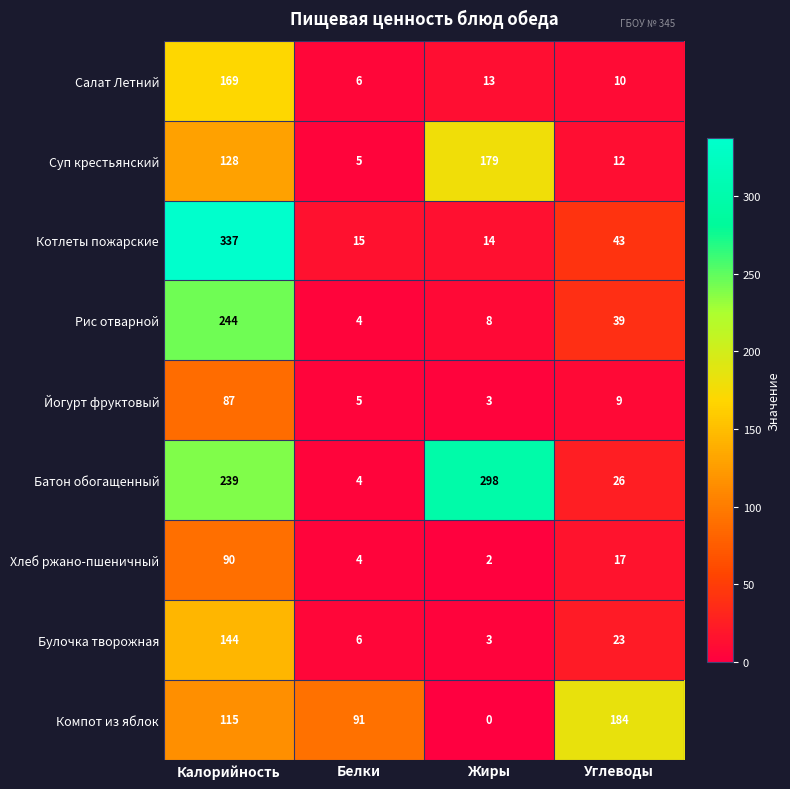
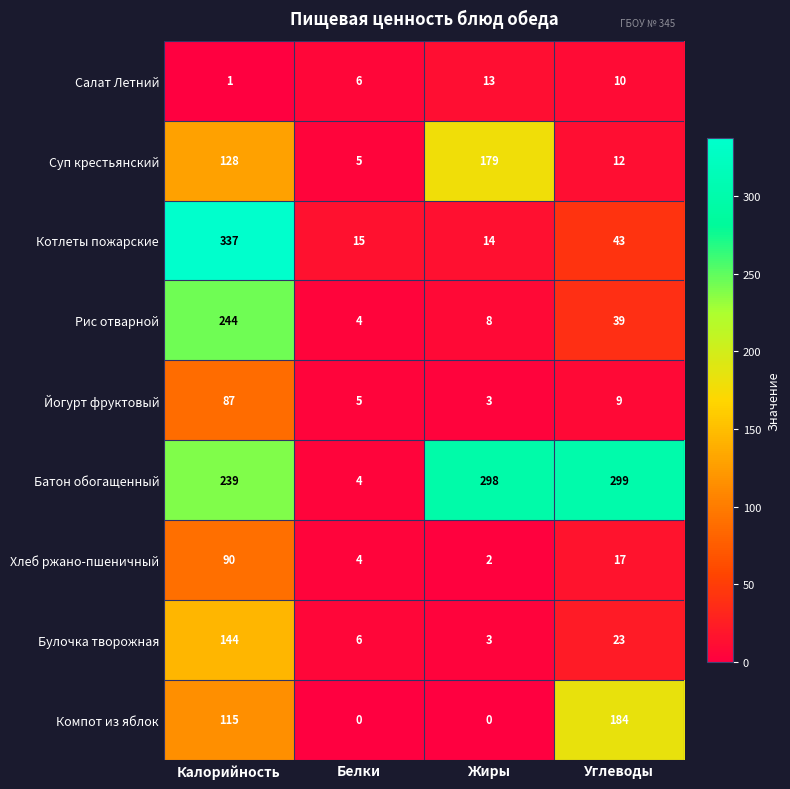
Салат Летний, Калорийность: 169 -> 1
Батон обогащенный, Углеводы: 26 -> 299
Компот из яблок, Белки: 91 -> 0
